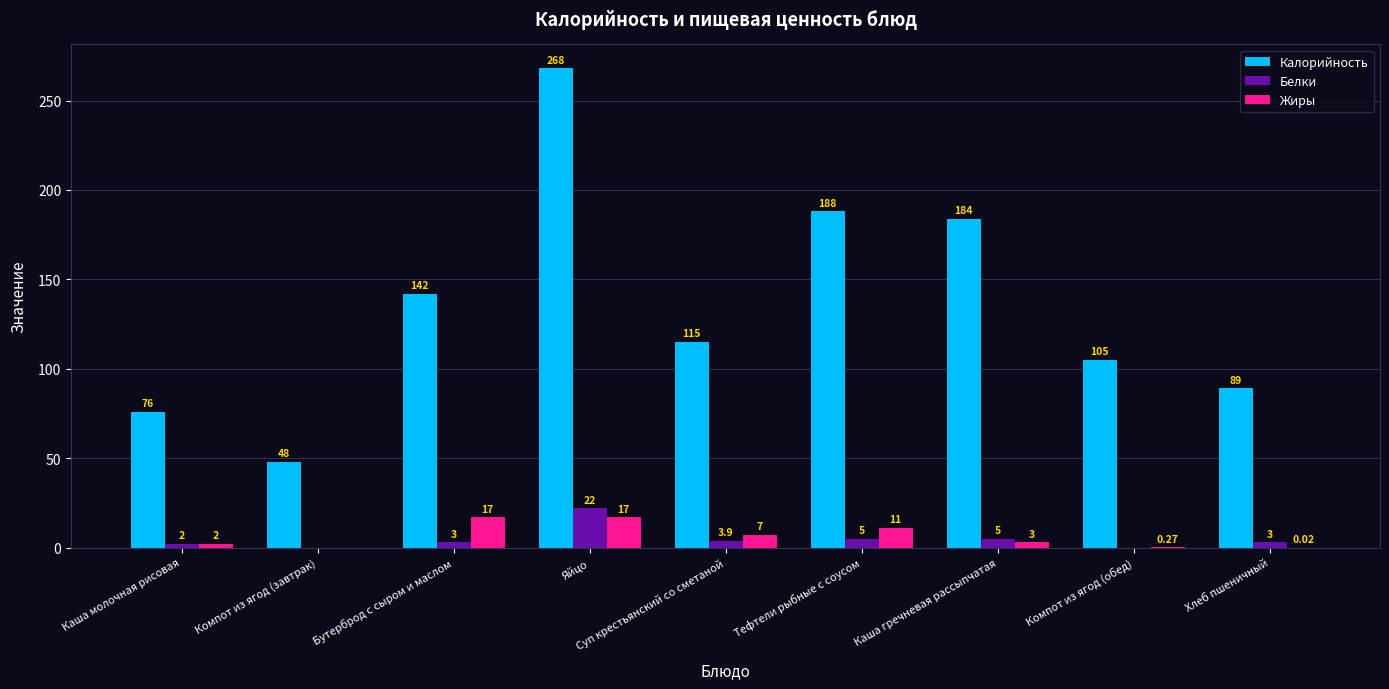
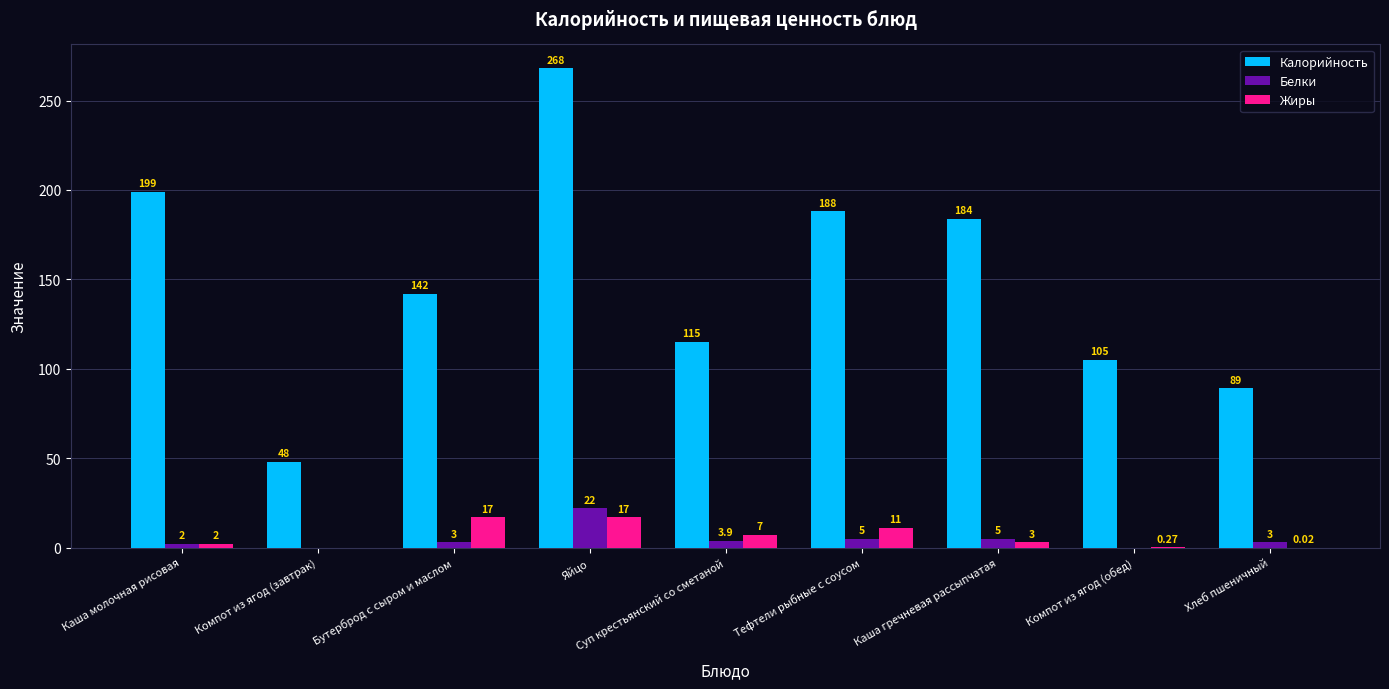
Калорийность, Каша молочная рисовая: 76 -> 199
